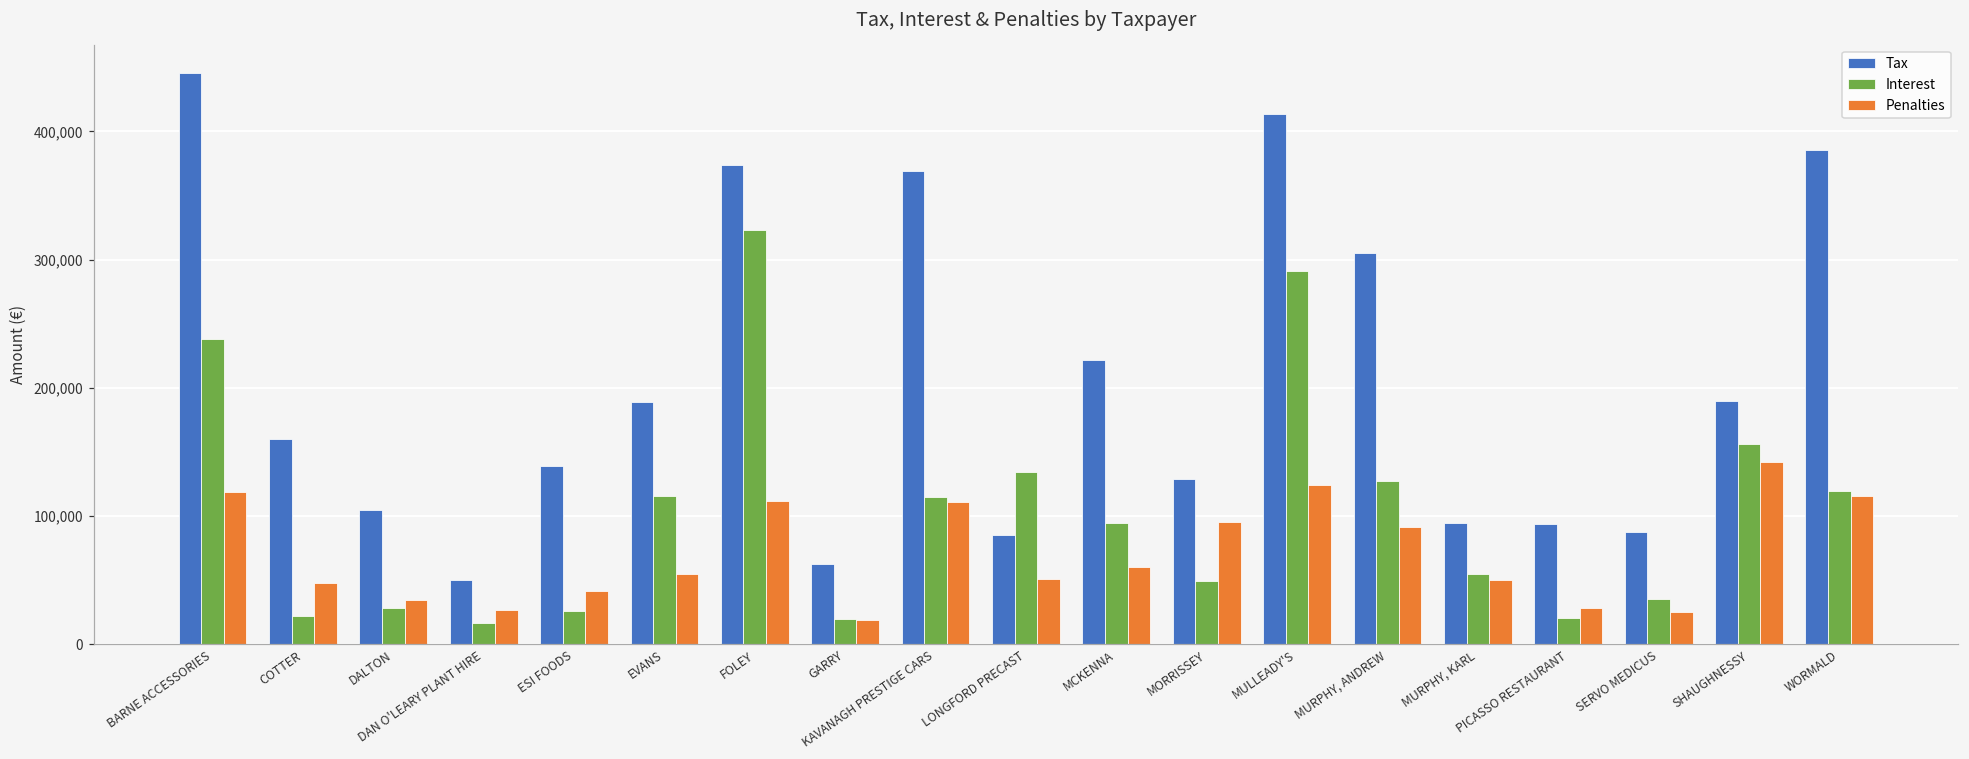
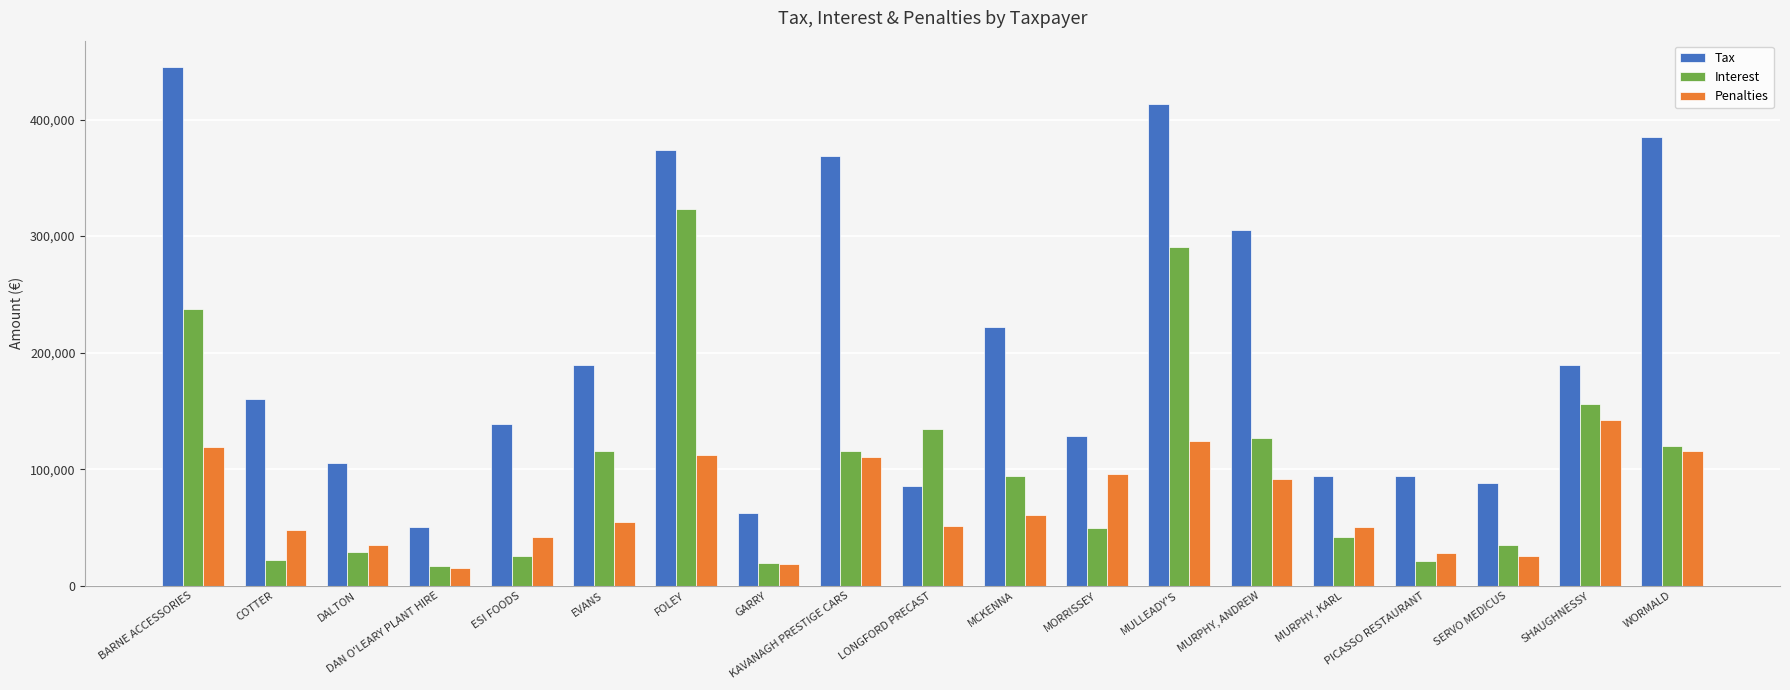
Penalties, DAN O'LEARY PLANT HIRE: 27,000 -> 15,000
Interest, MURPHY, KARL: 55,000 -> 42,000
